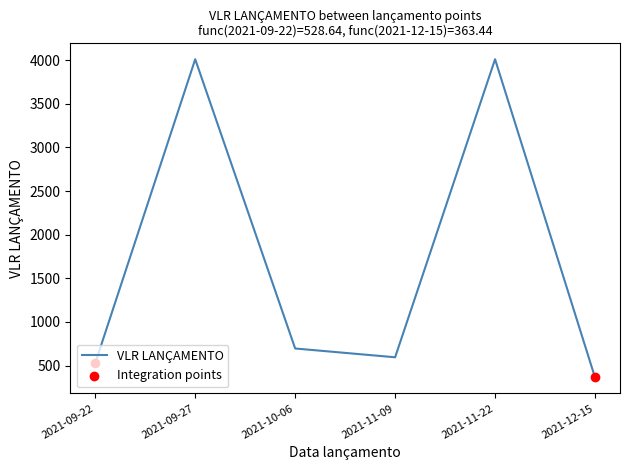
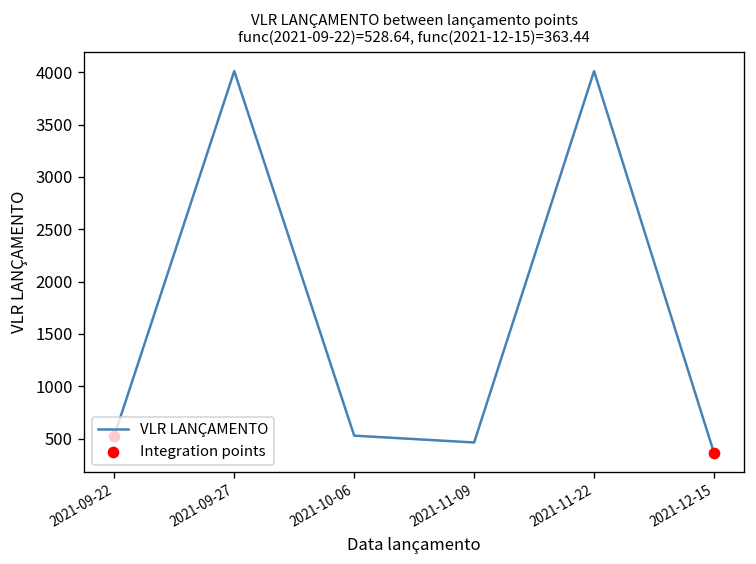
VLR LANÇAMENTO, 2021-10-06: 700 -> 500
VLR LANÇAMENTO, 2021-11-09: 600 -> 500
